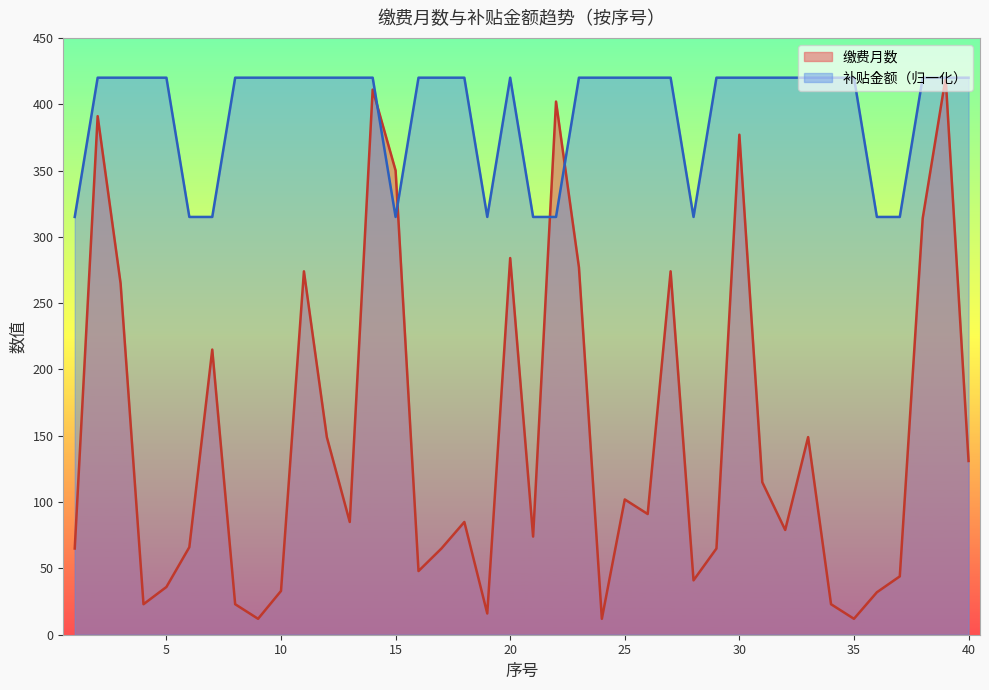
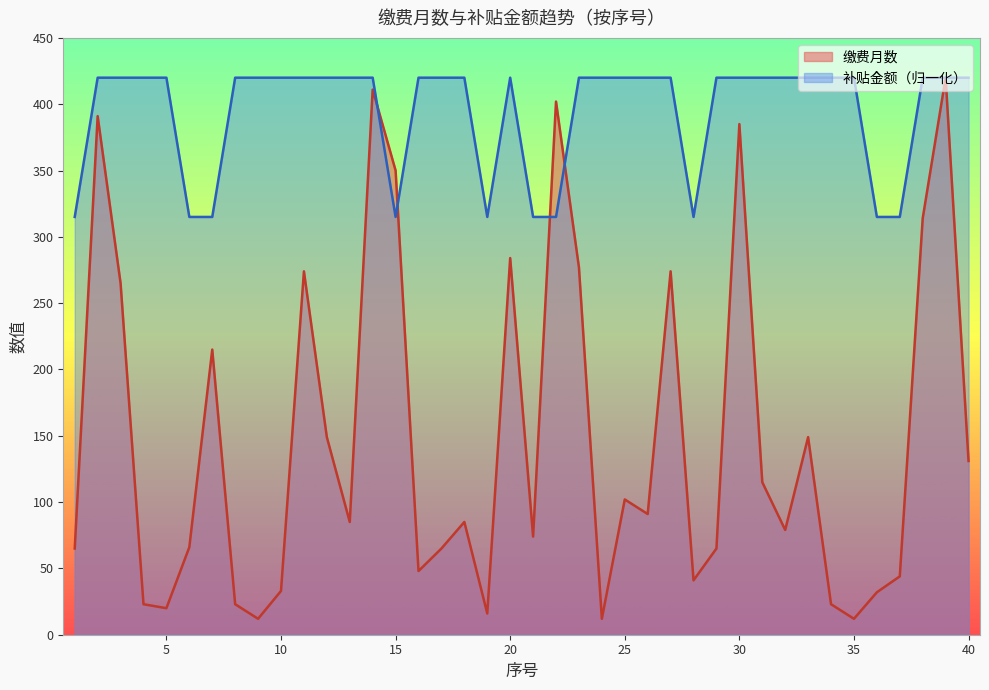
缴费月数, 5: 36 -> 20
缴费月数, 30: 377 -> 385
